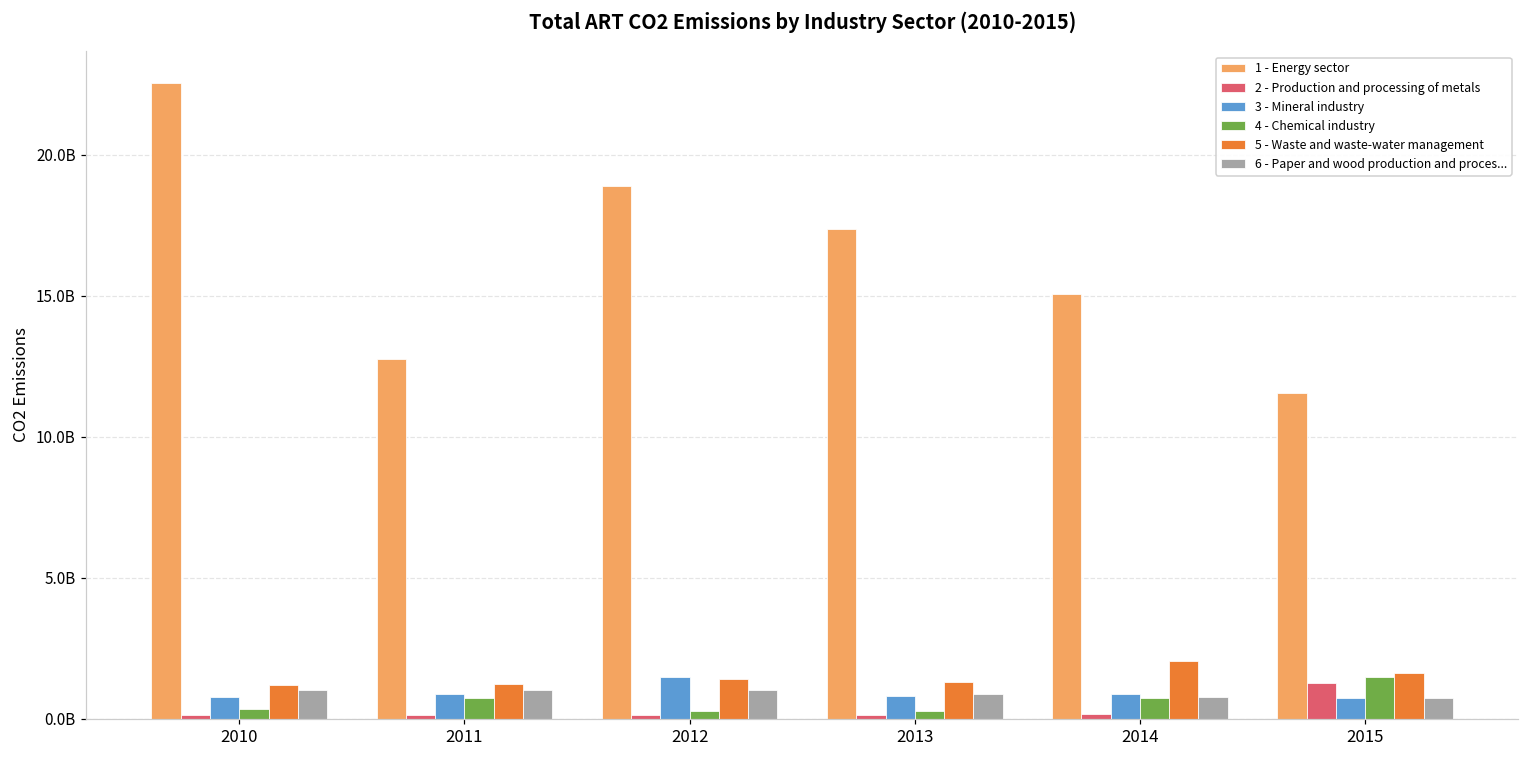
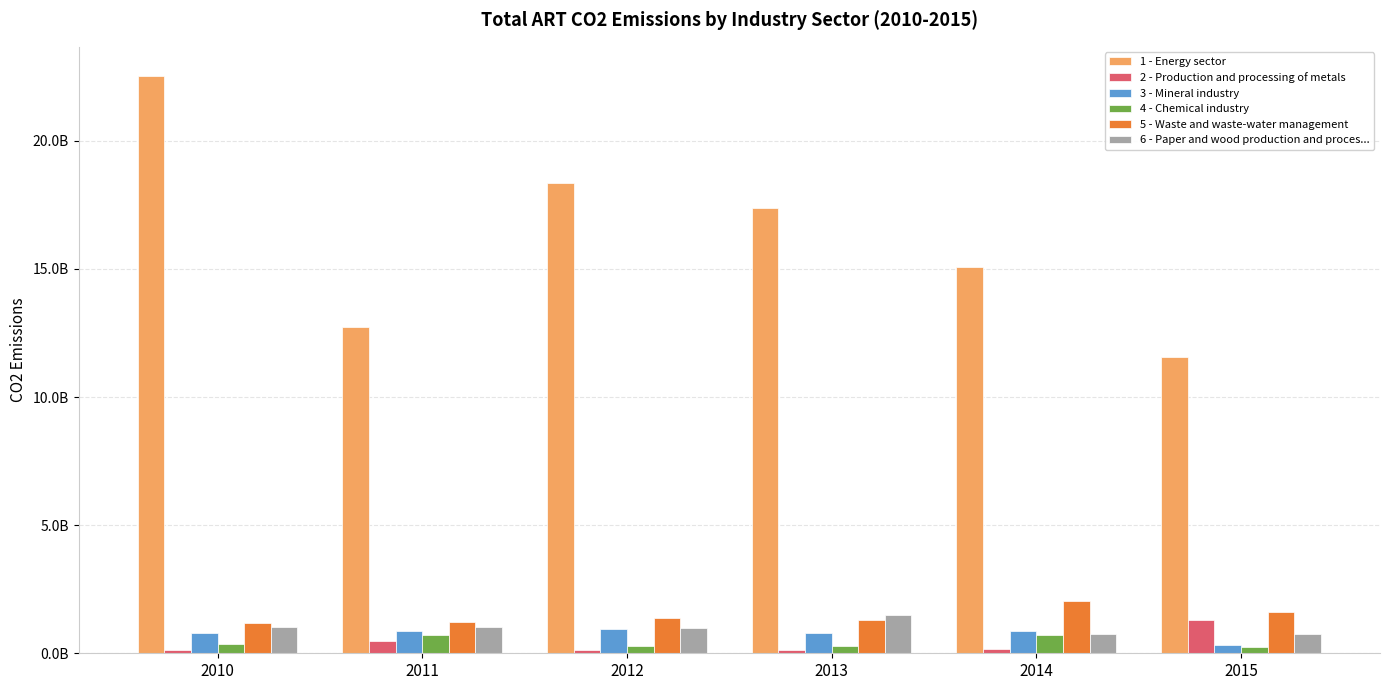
2 - Production and processing of metals, 2011: 100000000 -> 500000000
1 - Energy sector, 2012: 18900000000 -> 18400000000
3 - Mineral industry, 2012: 1500000000 -> 1000000000
6 - Paper and wood production and proces..., 2013: 900000000 -> 1500000000
3 - Mineral industry, 2015: 700000000 -> 300000000
4 - Chemical industry, 2015: 1500000000 -> 300000000
